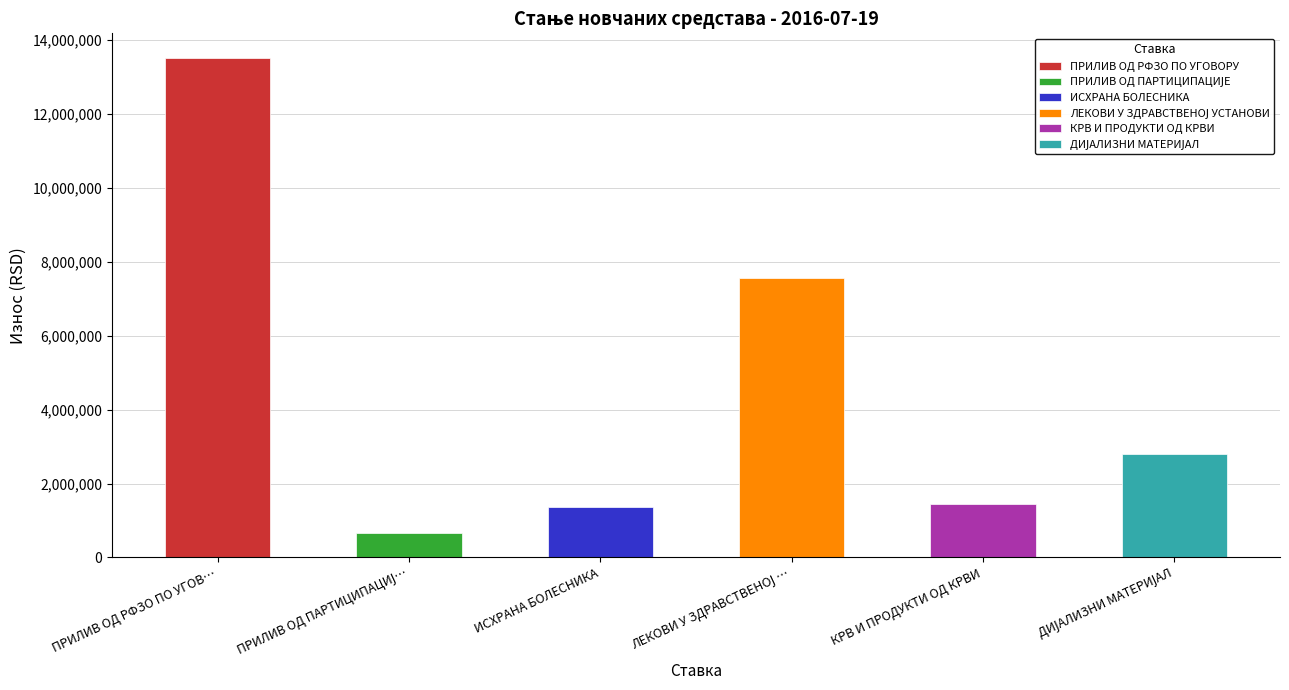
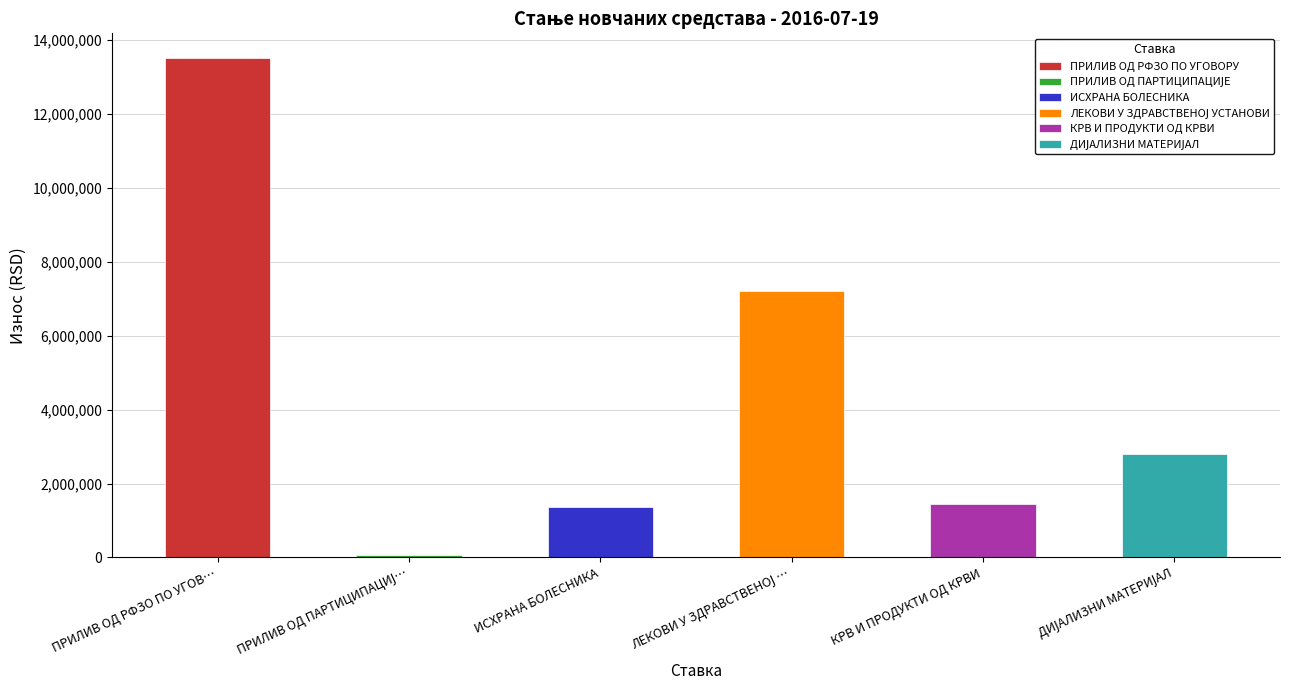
ПРИЛИВ ОД ПАРТИЦИПАЦИЈ…: 700,000 -> 100,000
ЛЕКОВИ У ЗДРАВСТВЕНОЈ …: 7,600,000 -> 7,200,000
